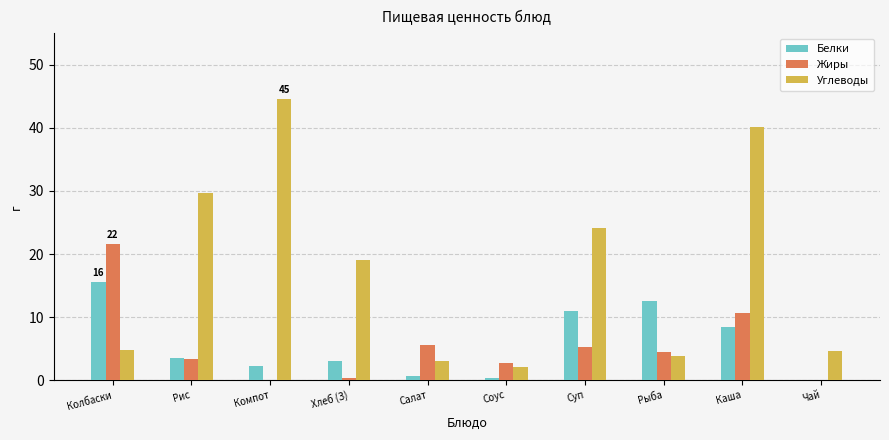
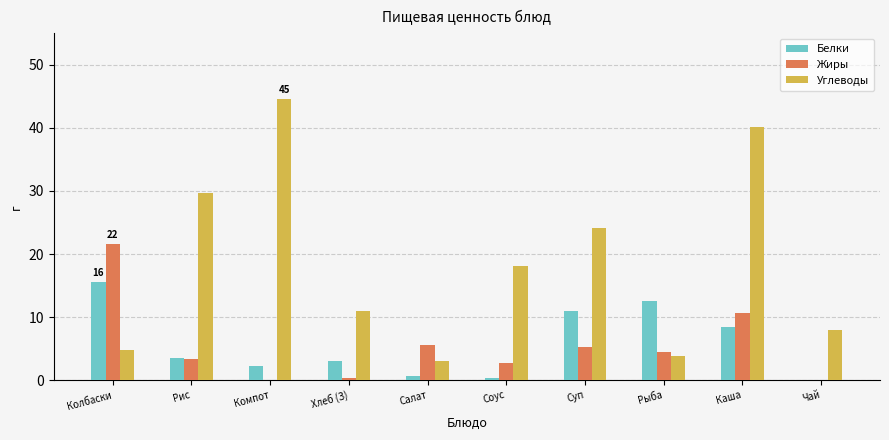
Углеводы, Хлеб (З): 19 -> 11
Углеводы, Соус: 2 -> 18
Углеводы, Чай: 5 -> 8
